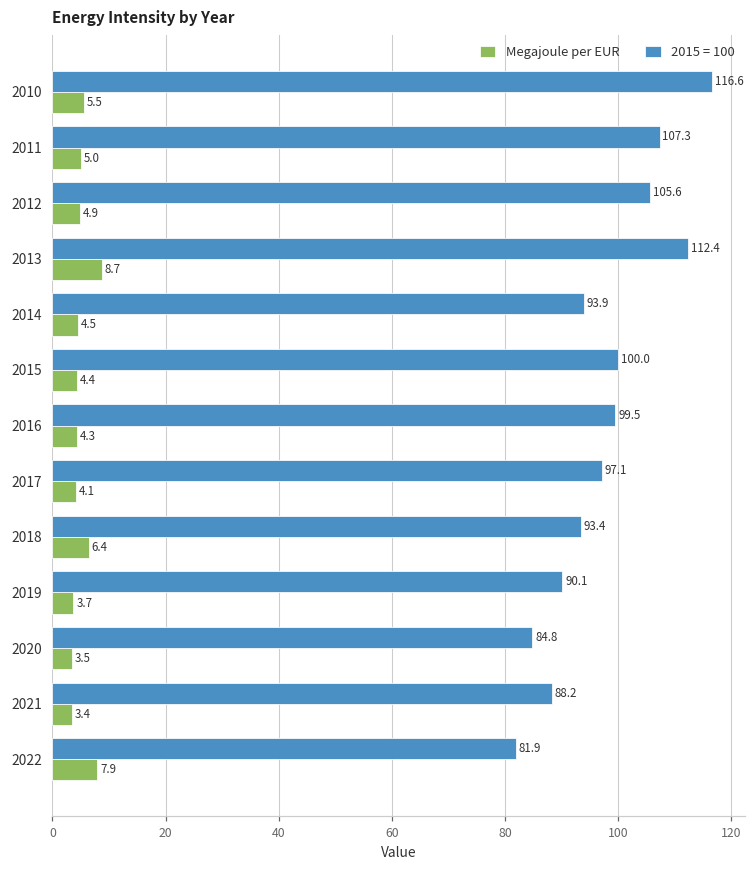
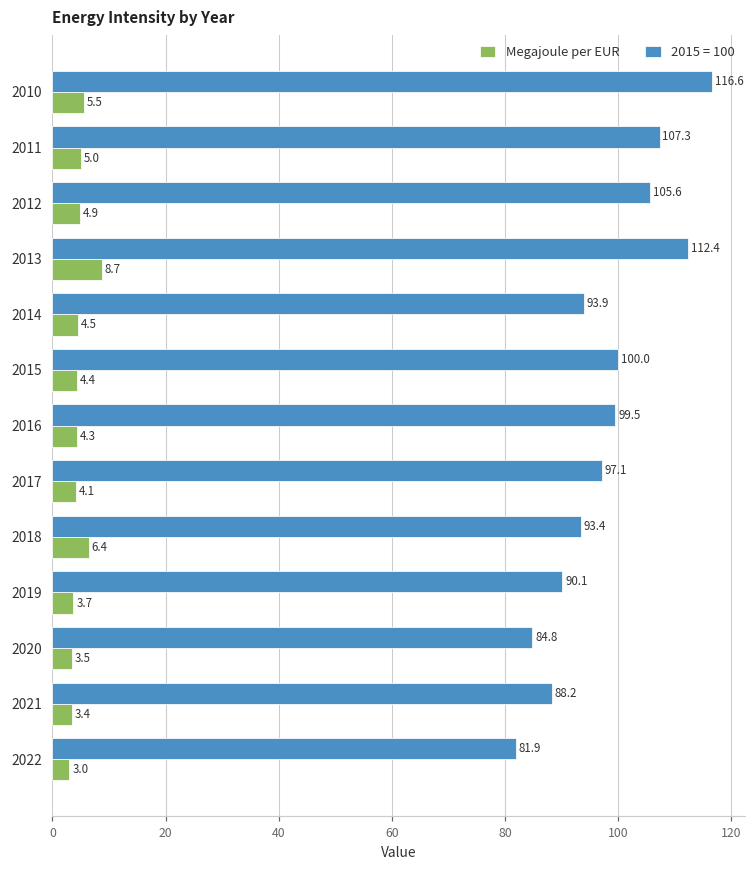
Megajoule per EUR, 2022: 7.9 -> 3.0
